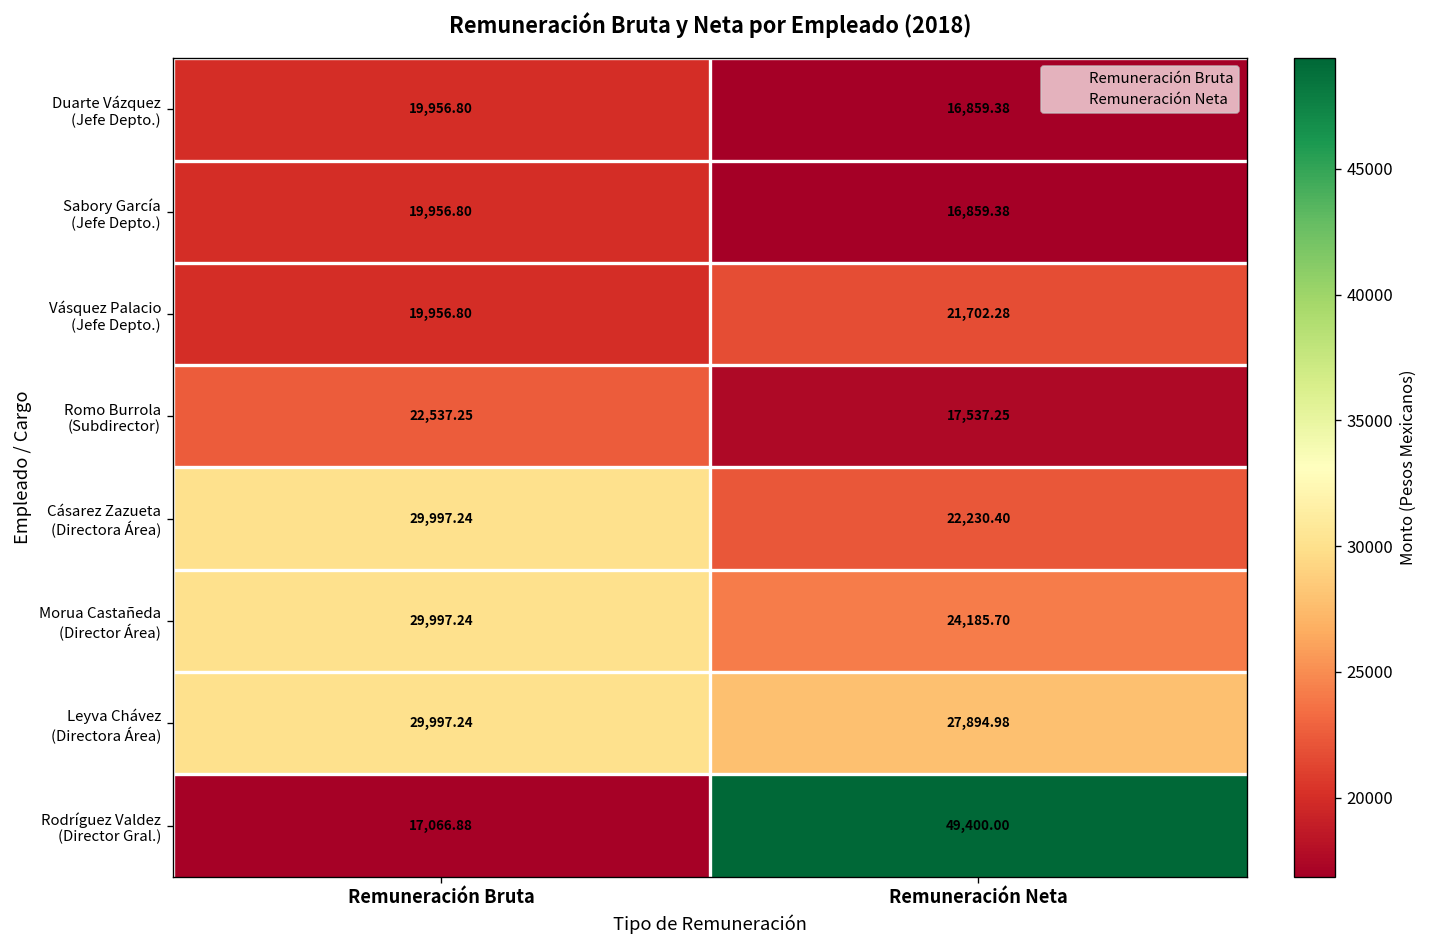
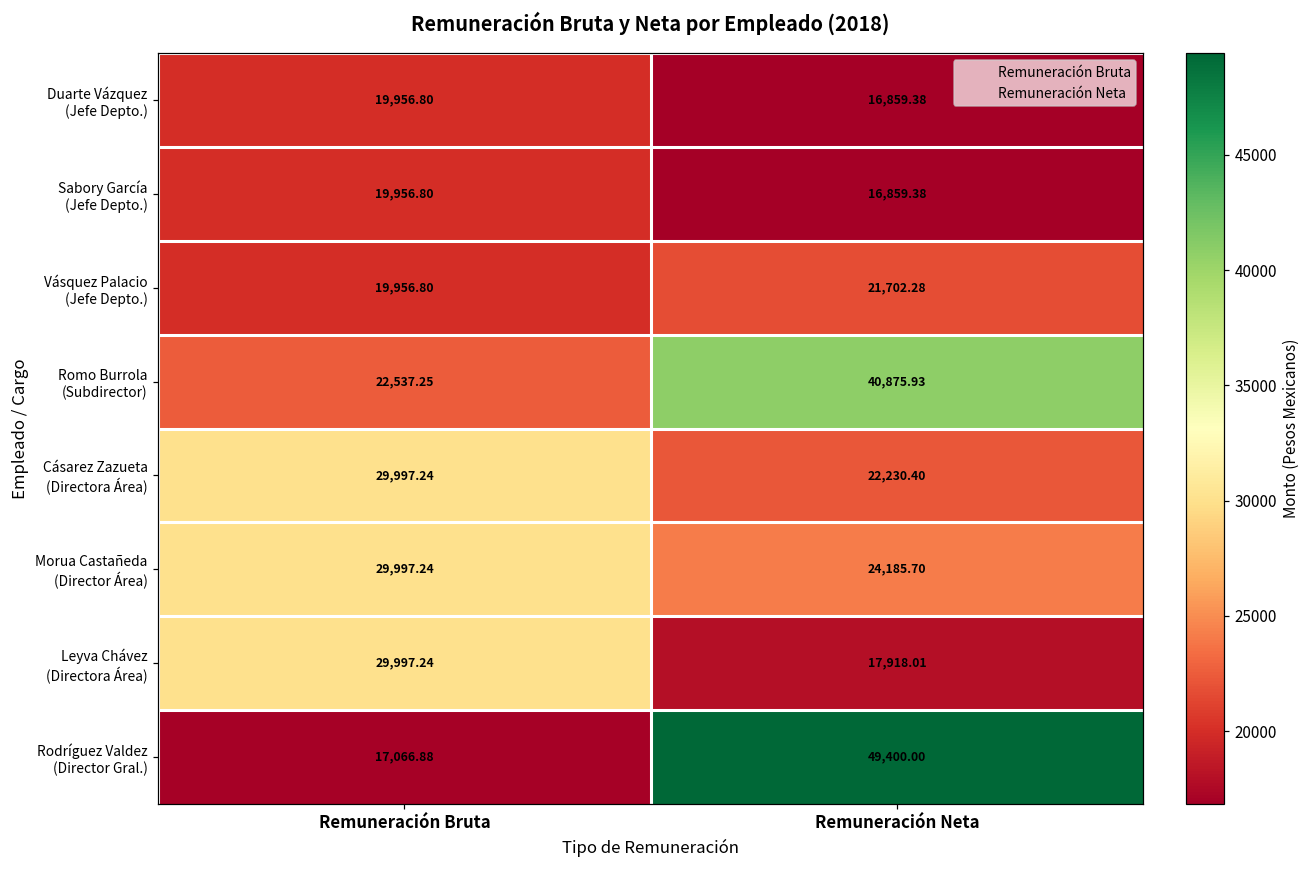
Romo Burrola (Subdirector), Remuneración Neta: 17,537.25 -> 40,875.93
Leyva Chávez (Directora Área), Remuneración Neta: 27,894.98 -> 17,918.01
